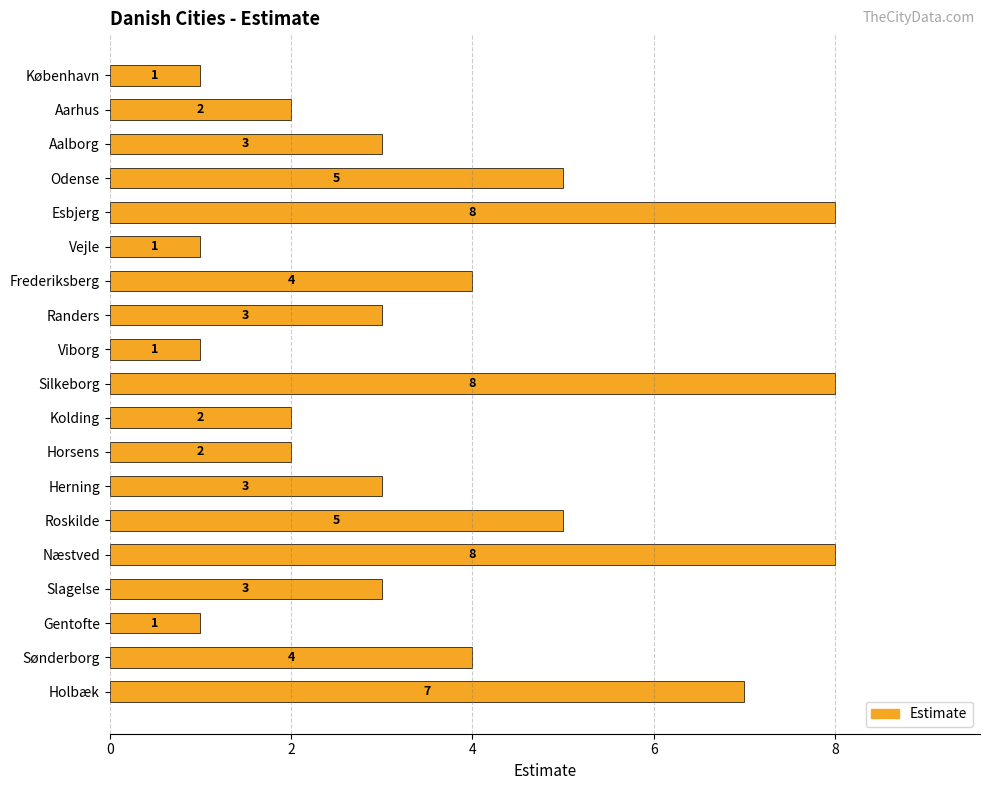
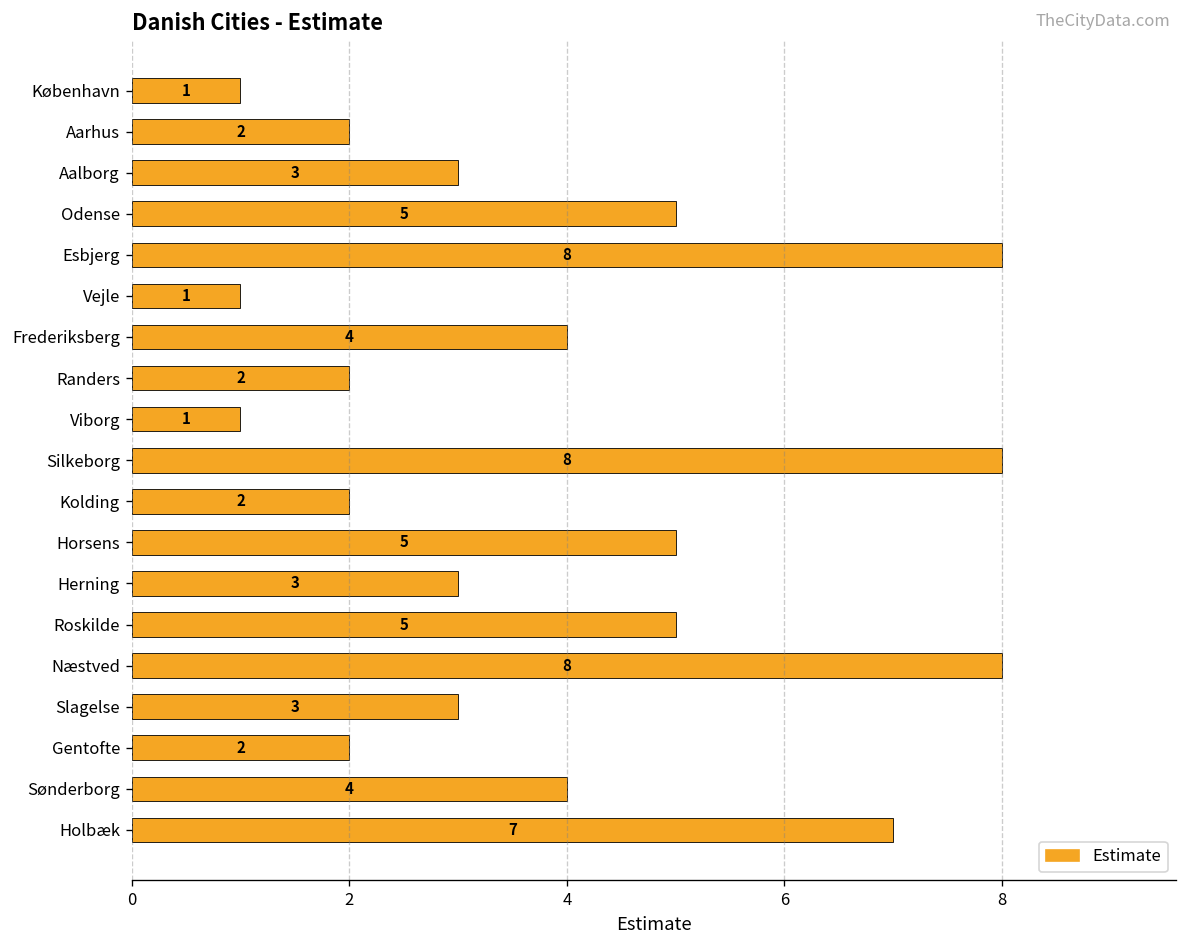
Randers: 3 -> 2
Horsens: 2 -> 5
Gentofte: 1 -> 2
